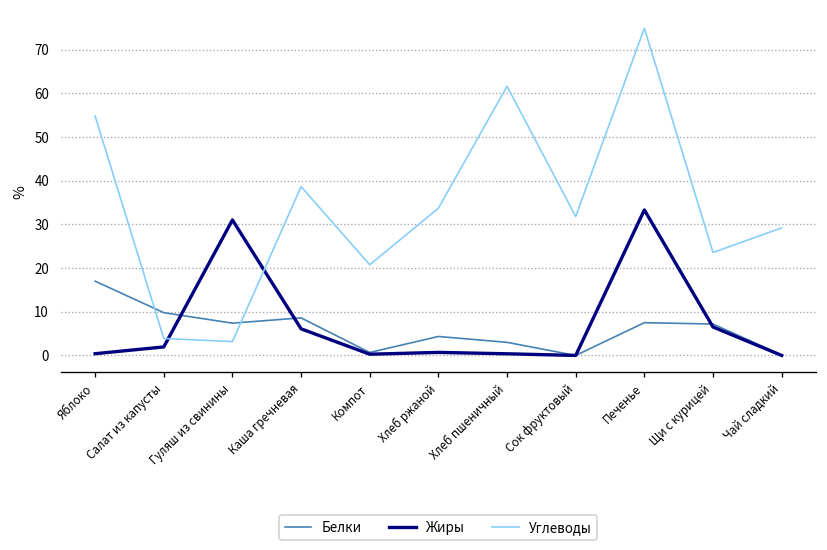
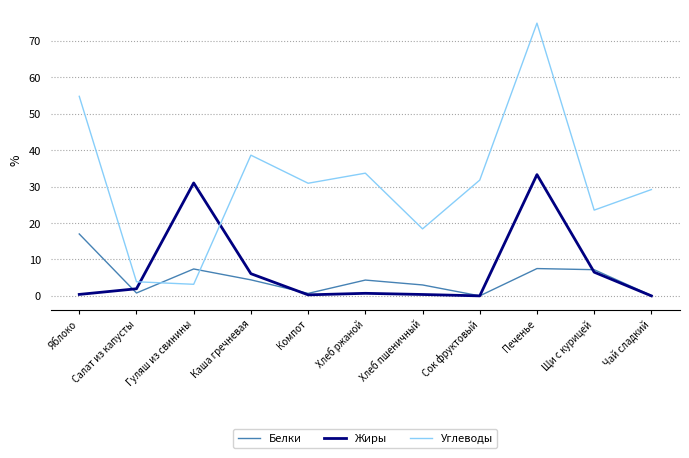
Белки, Салат из капусты: 10 -> 1
Белки, Каша гречневая: 9 -> 4
Углеводы, Компот: 21 -> 31
Углеводы, Хлеб пшеничный: 62 -> 18
